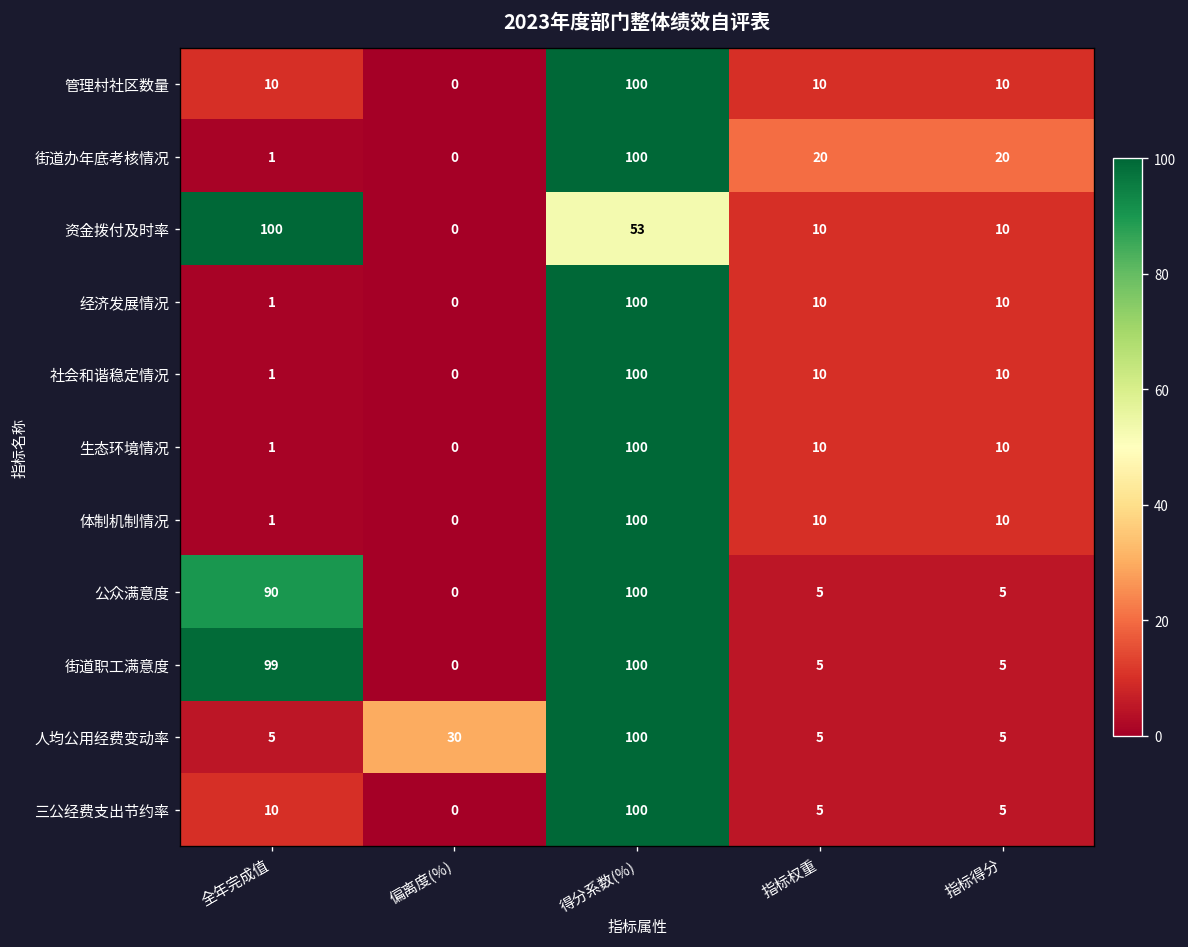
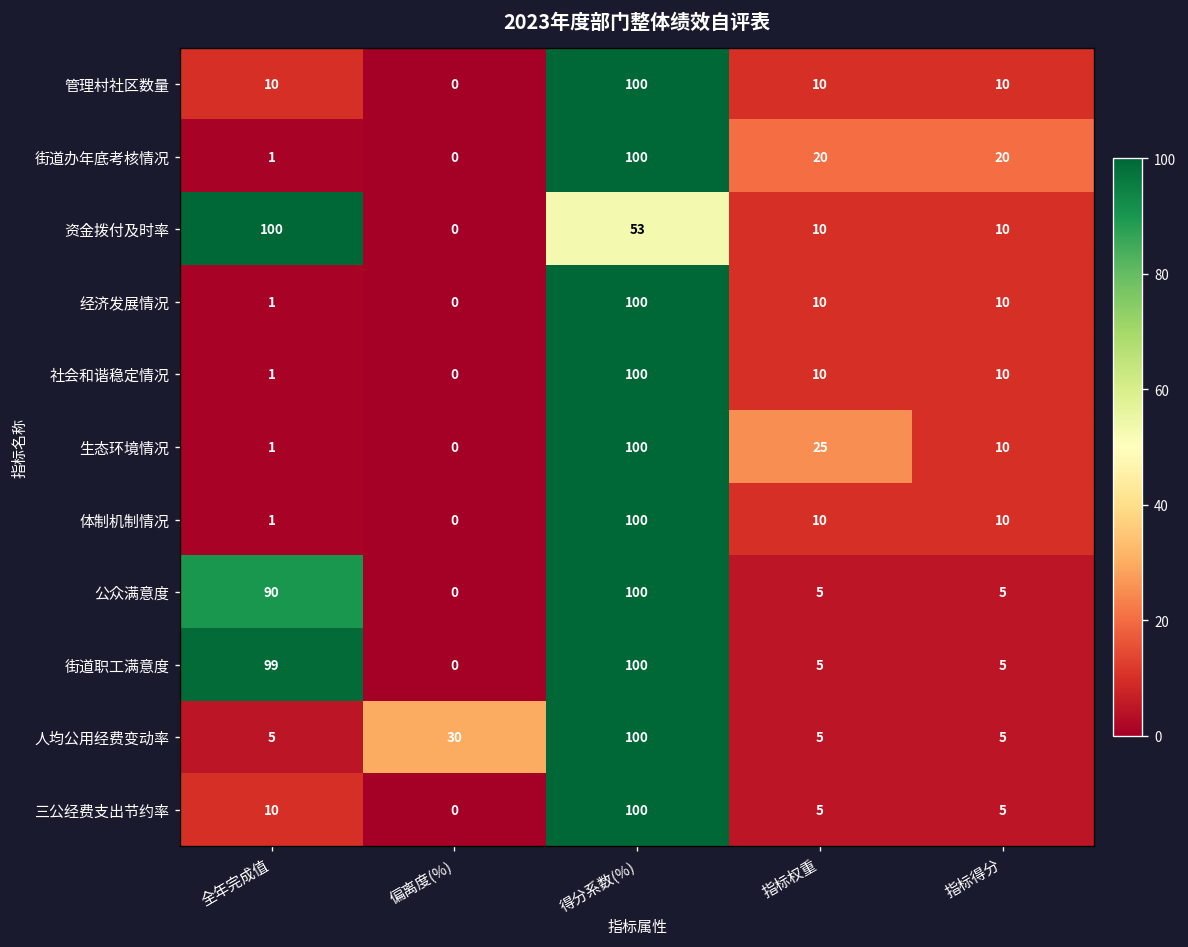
生态环境情况, 指标权重: 10 -> 25
